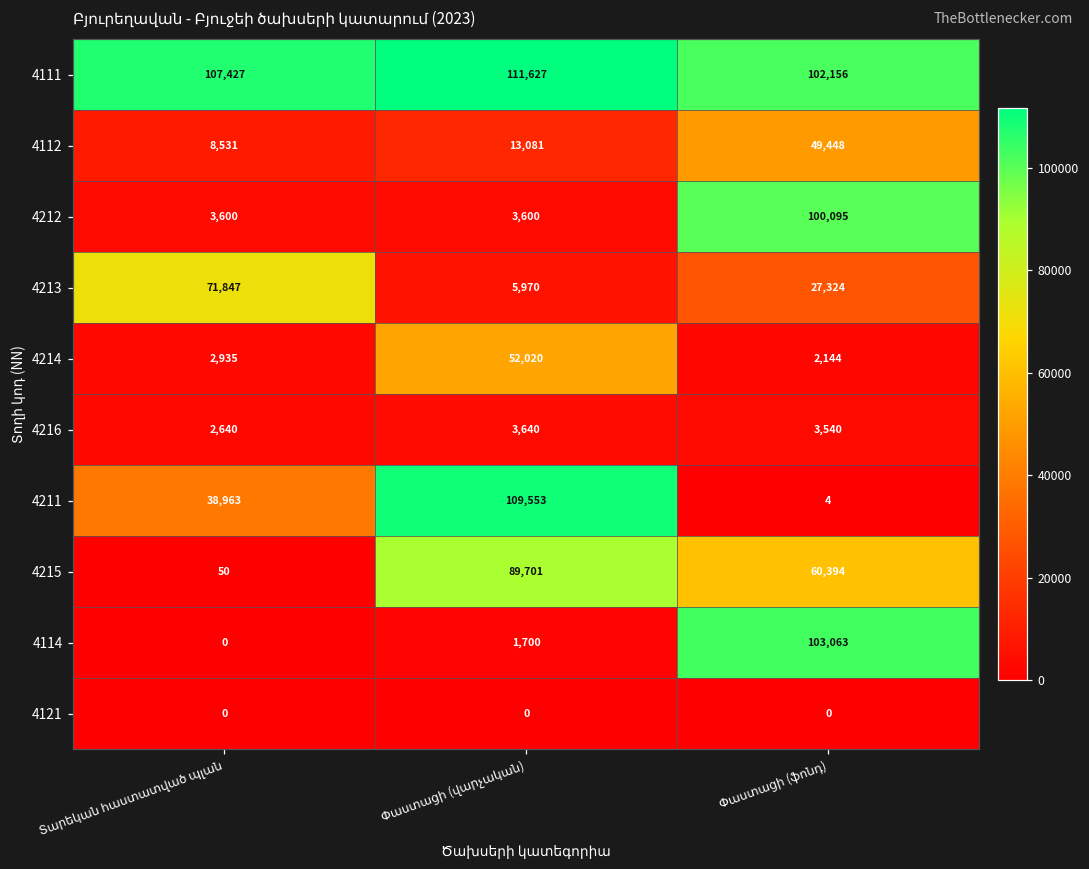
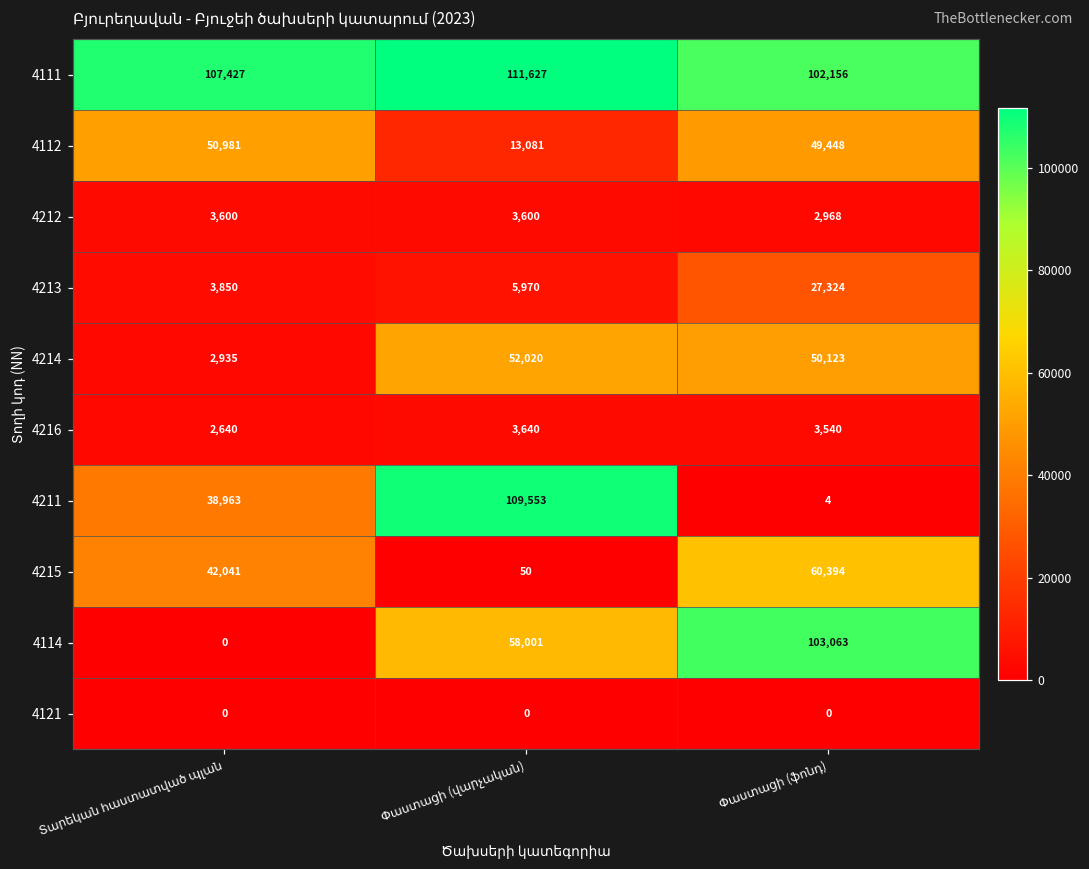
4112, Տարեկան հաստատված պլան: 8,531 -> 50,981
4212, Փաստացի (ֆոնդ): 100,095 -> 2,968
4213, Տարեկան հաստատված պլան: 71,847 -> 3,850
4214, Փաստացի (ֆոնդ): 2,144 -> 50,123
4215, Տարեկան հաստատված պլան: 50 -> 42,041
4215, Փաստացի (վարչական): 89,701 -> 50
4114, Փաստացի (վարչական): 1,700 -> 58,001
